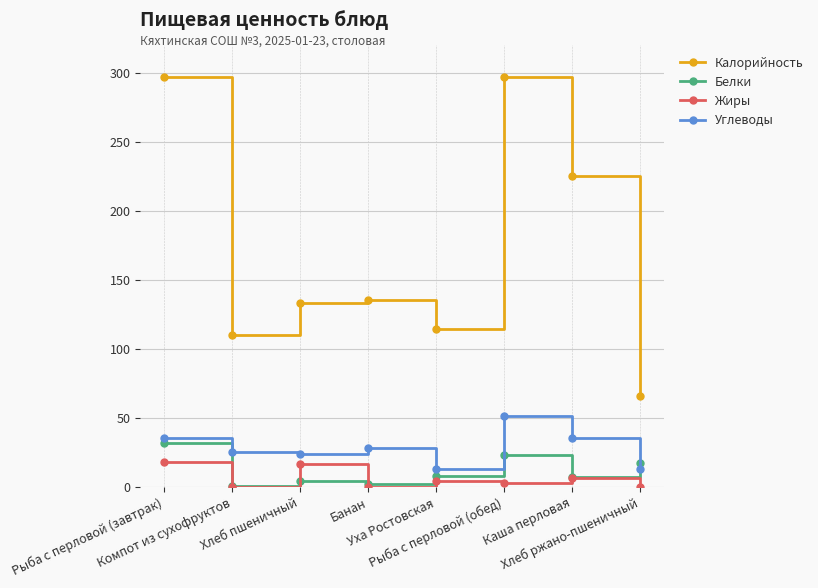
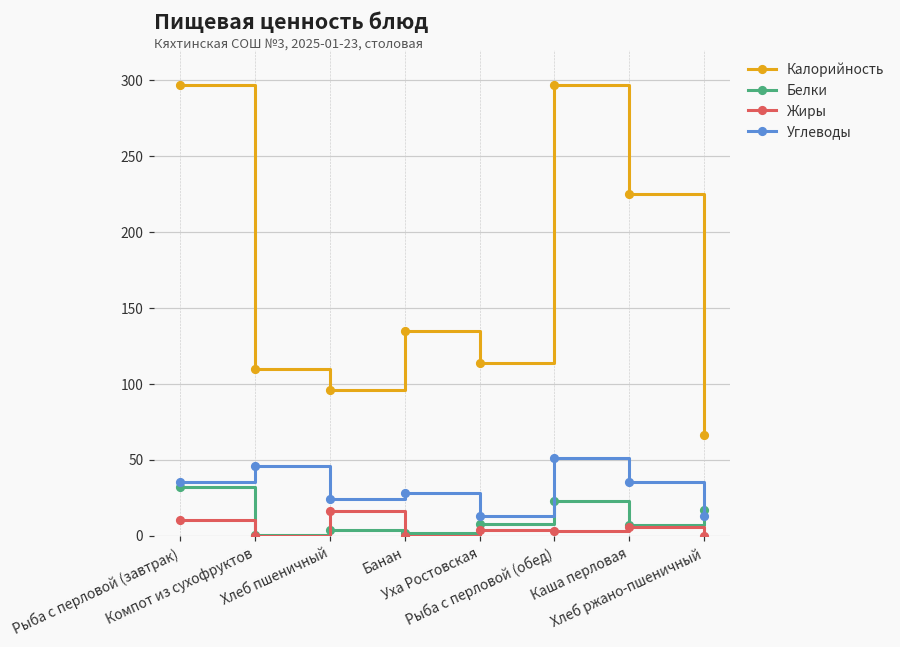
Жиры, Рыба с перловой (завтрак): 18 -> 10
Углеводы, Компот из сухофруктов: 25 -> 46
Калорийность, Хлеб пшеничный: 133 -> 96
